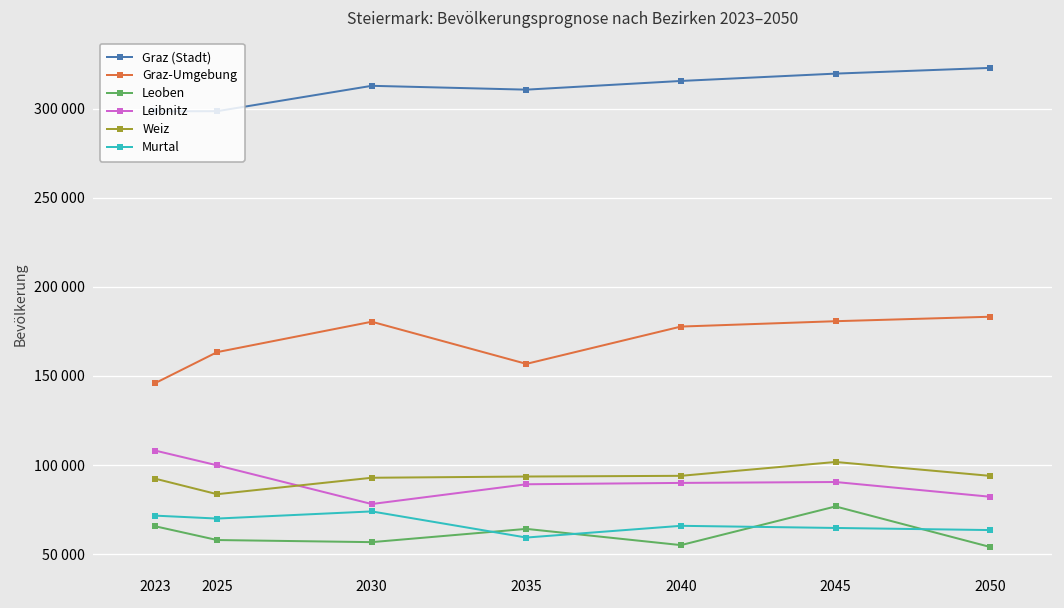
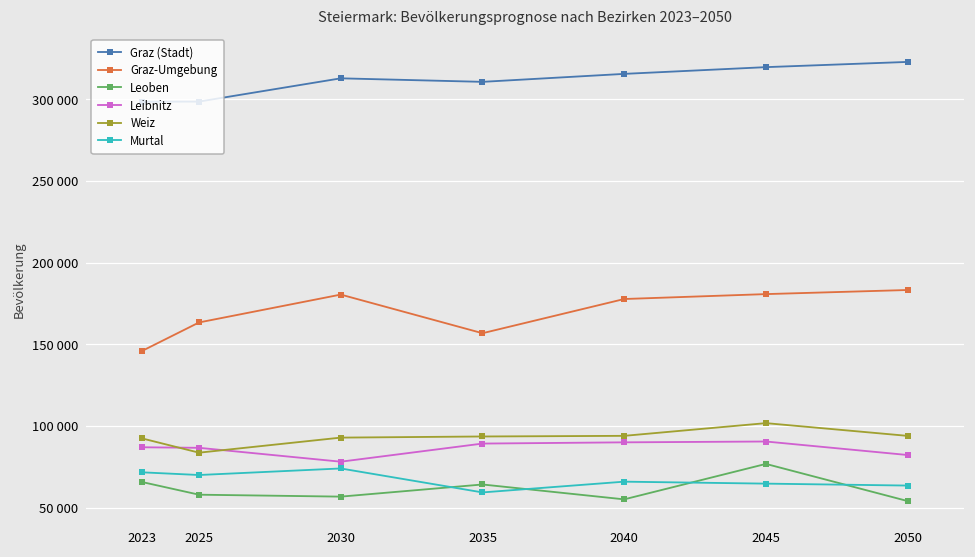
Leibnitz, 2023: 108000 -> 87000
Leibnitz, 2025: 100000 -> 87000
